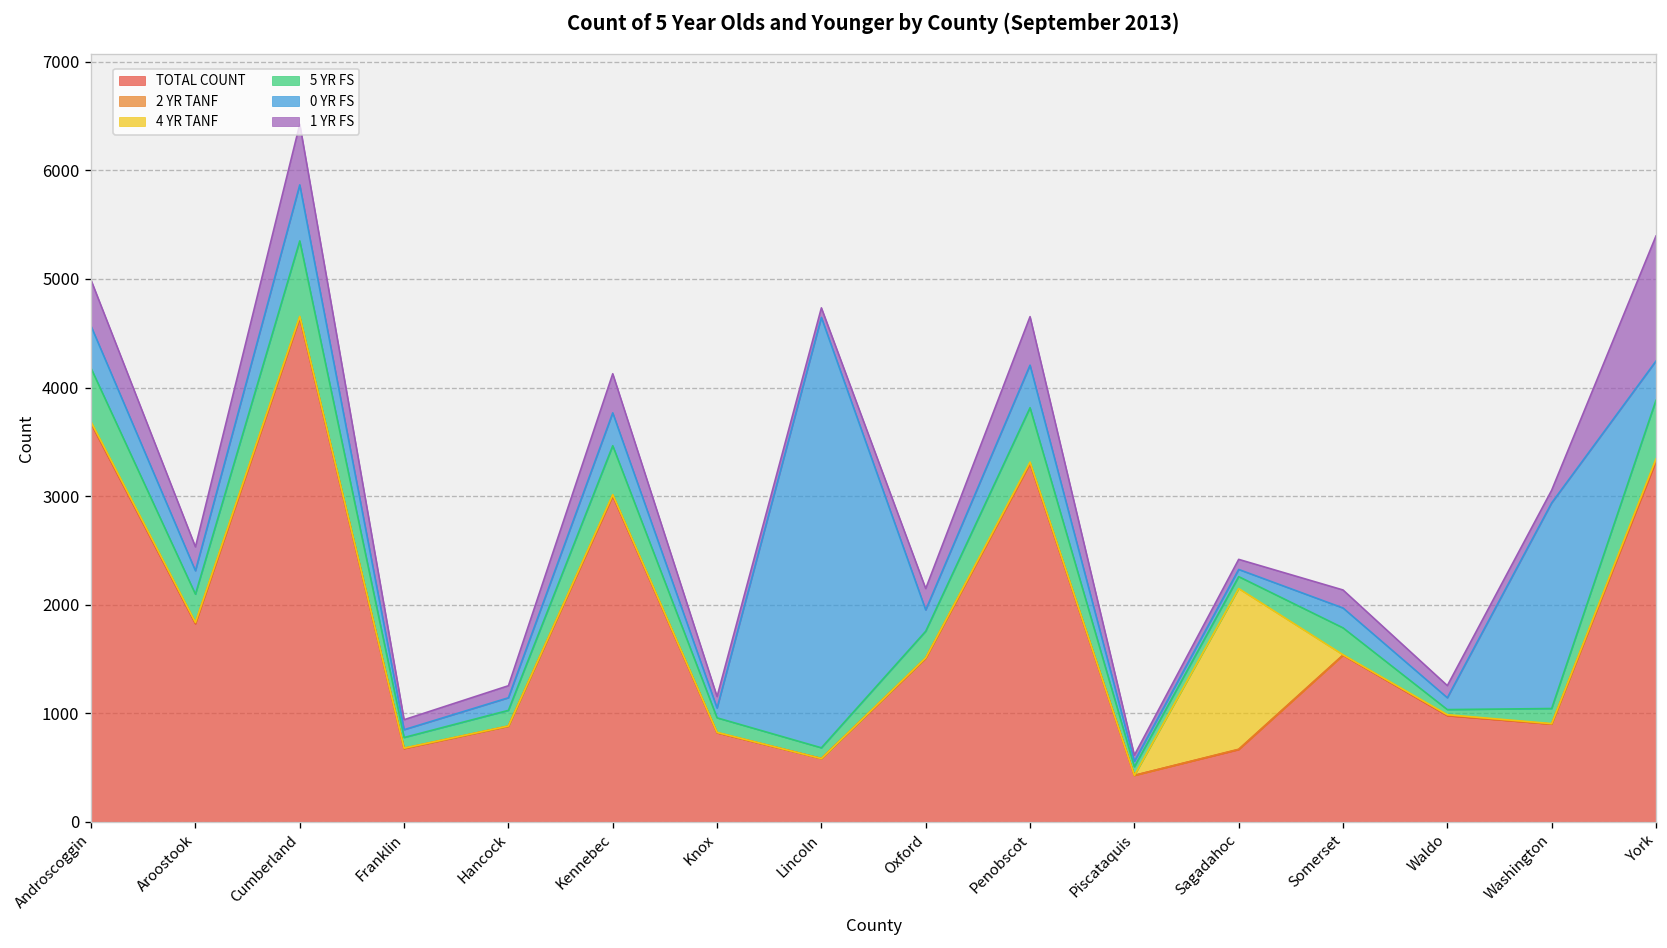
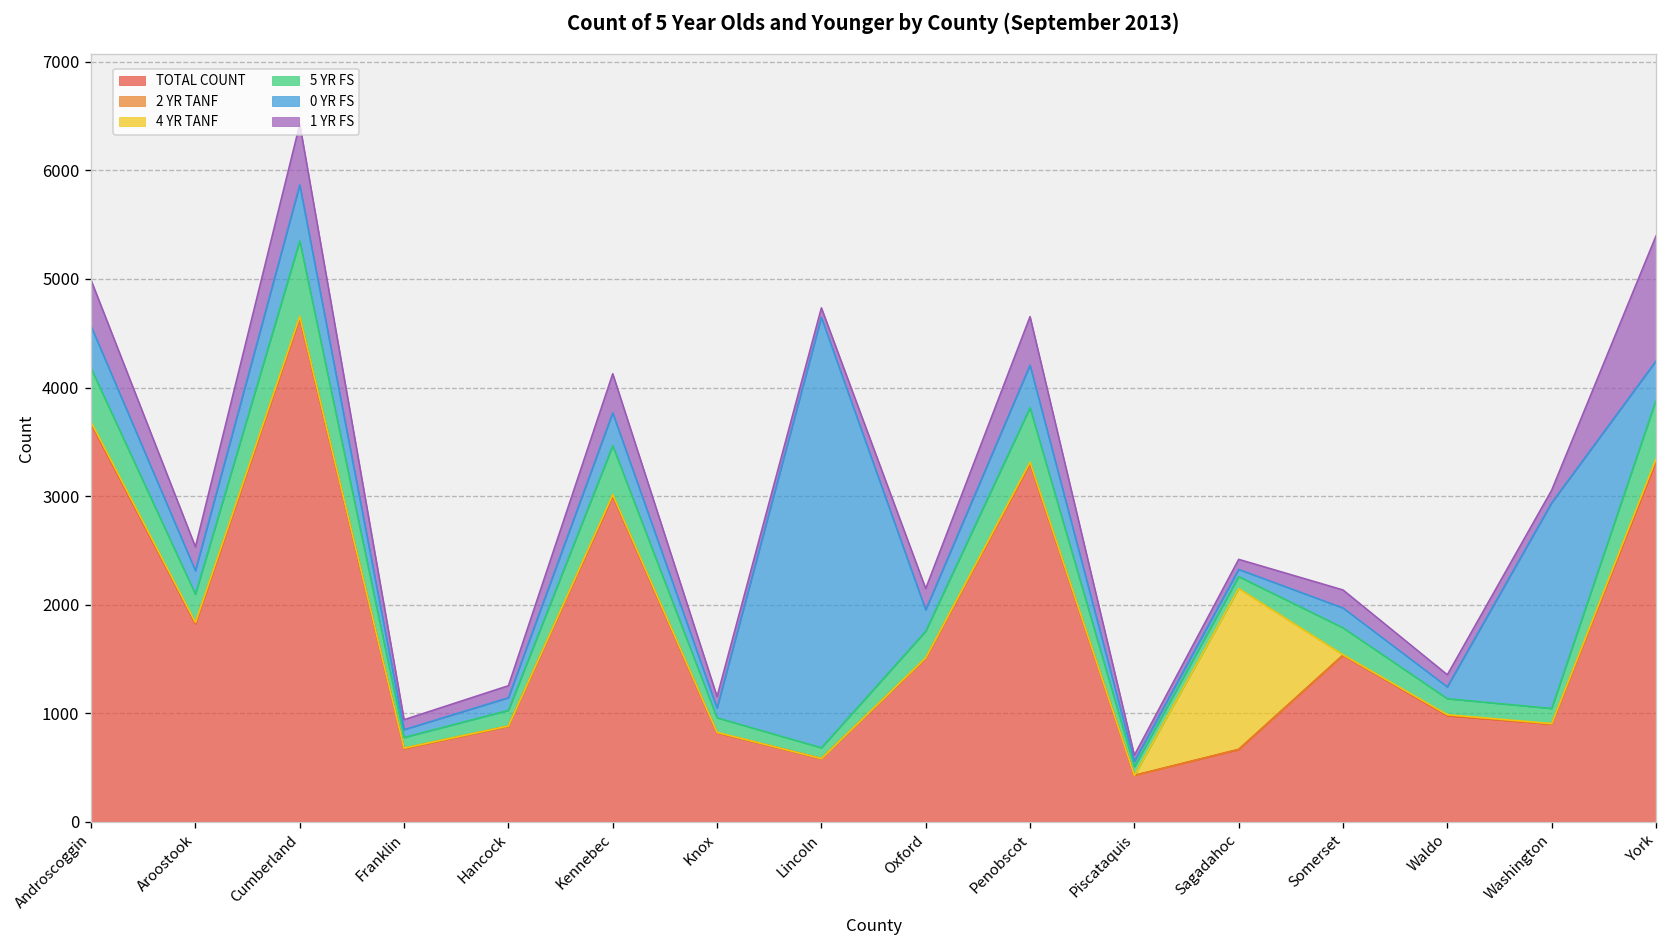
5 YR FS, Waldo: 0 -> 100
